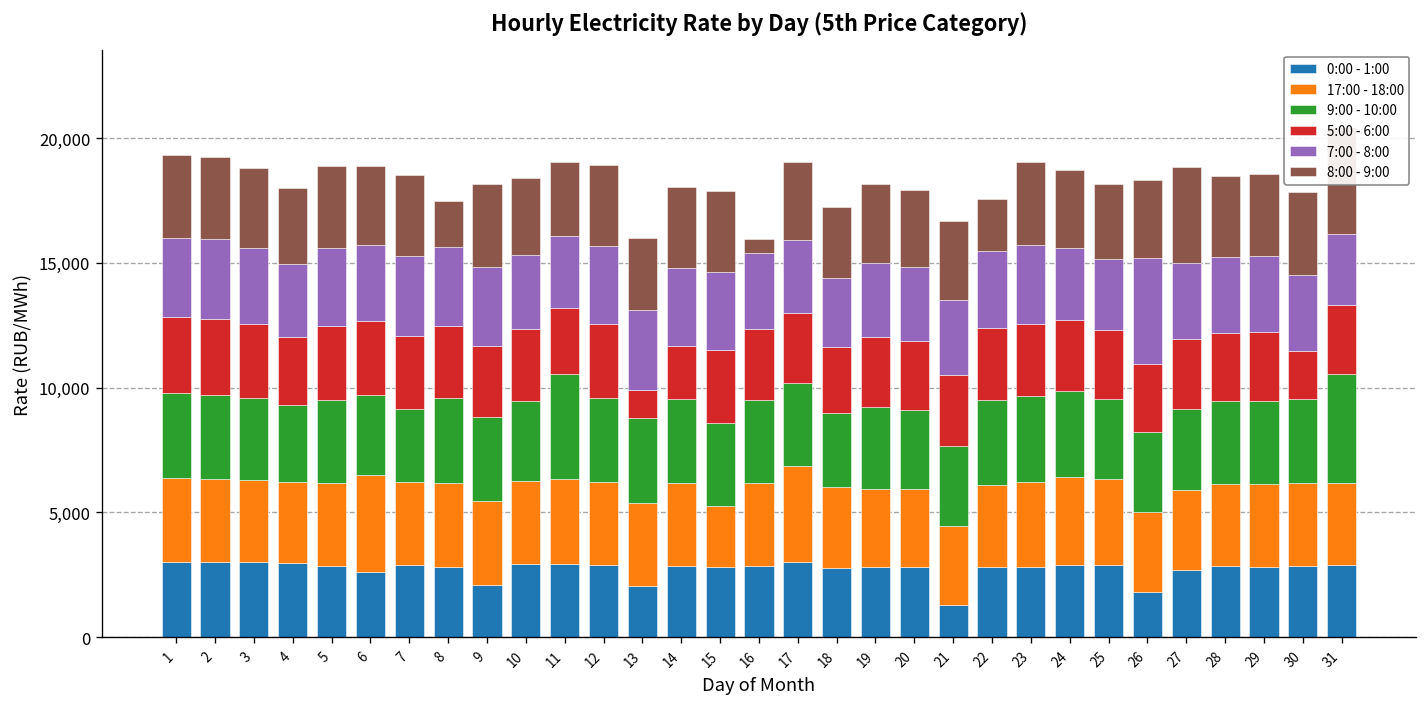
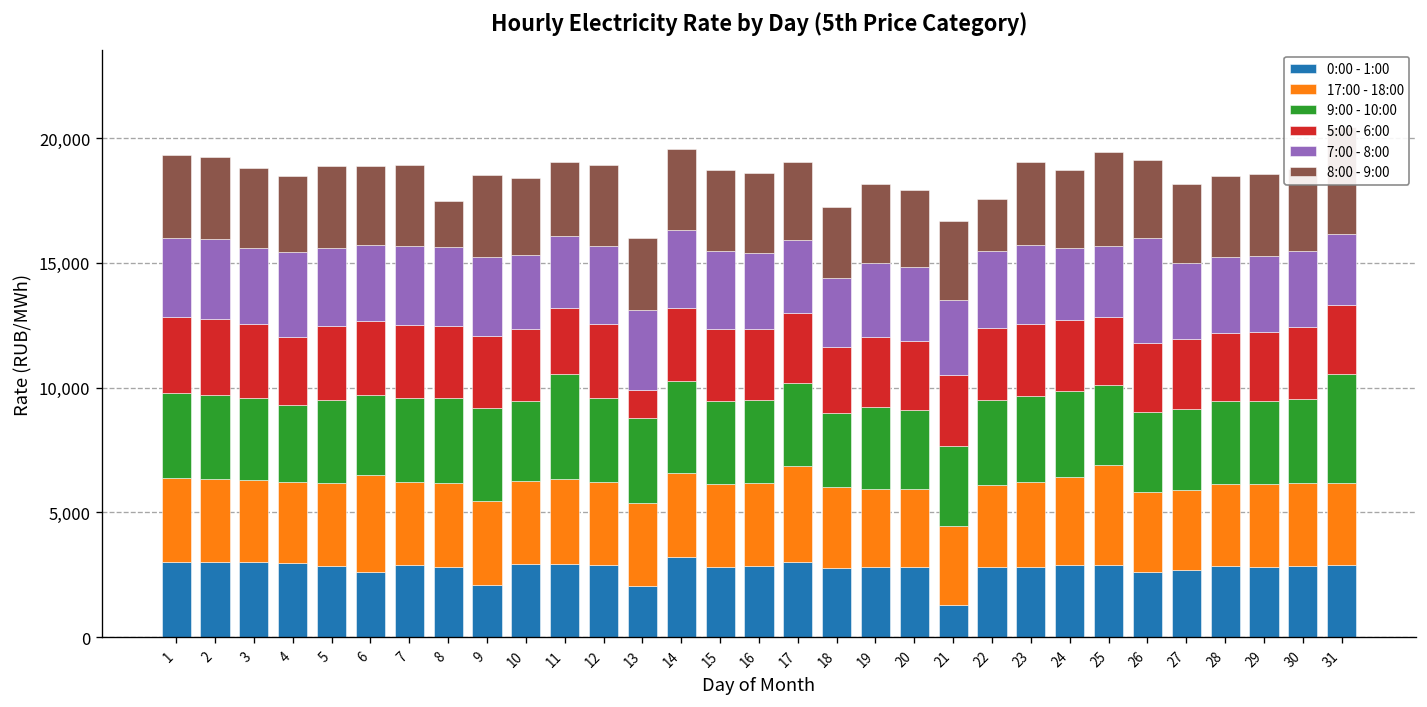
7:00 - 8:00, 4: 2,900 -> 3,400
9:00 - 10:00, 7: 2,900 -> 3,300
9:00 - 10:00, 9: 3,400 -> 3,700
0:00 - 1:00, 14: 2,900 -> 3,200
9:00 - 10:00, 14: 3,300 -> 3,700
5:00 - 6:00, 14: 2,100 -> 2,900
17:00 - 18:00, 15: 2,400 -> 3,300
8:00 - 9:00, 16: 600 -> 3,200
17:00 - 18:00, 25: 3,500 -> 4,000
8:00 - 9:00, 25: 3,000 -> 3,800
0:00 - 1:00, 26: 1,800 -> 2,600
8:00 - 9:00, 27: 3,900 -> 3,200
5:00 - 6:00, 30: 1,900 -> 2,900
